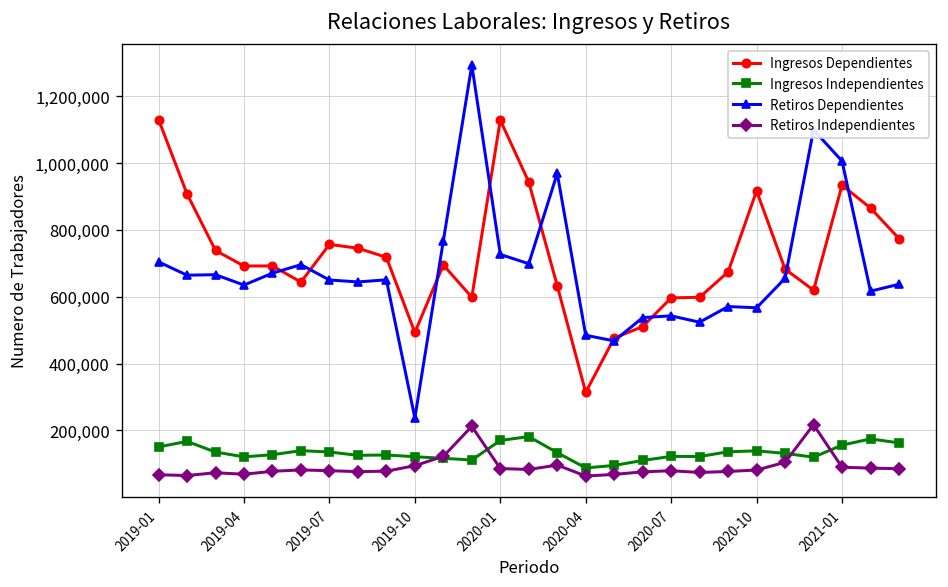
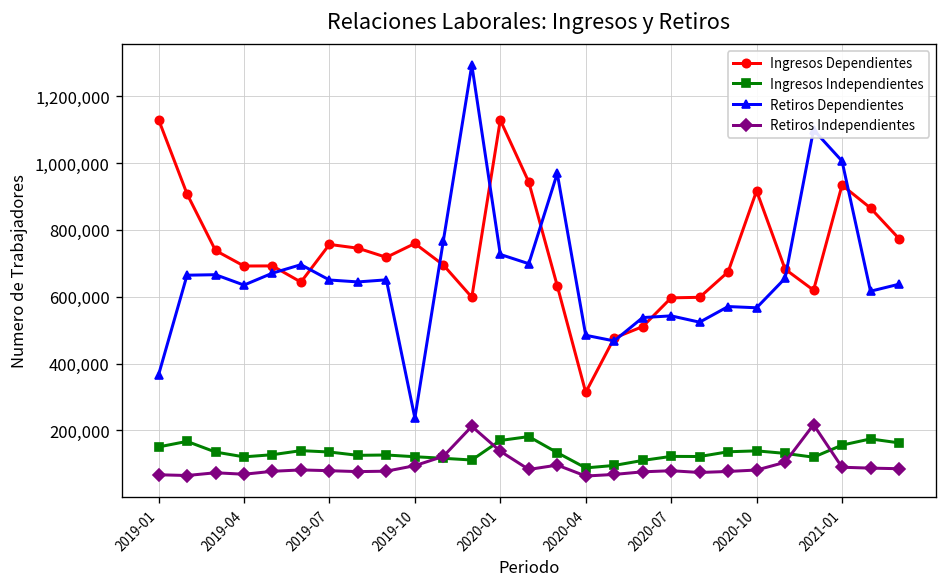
Retiros Dependientes, 2019-01: 700,000 -> 370,000
Ingresos Dependientes, 2019-10: 490,000 -> 760,000
Retiros Independientes, 2020-01: 90,000 -> 140,000
